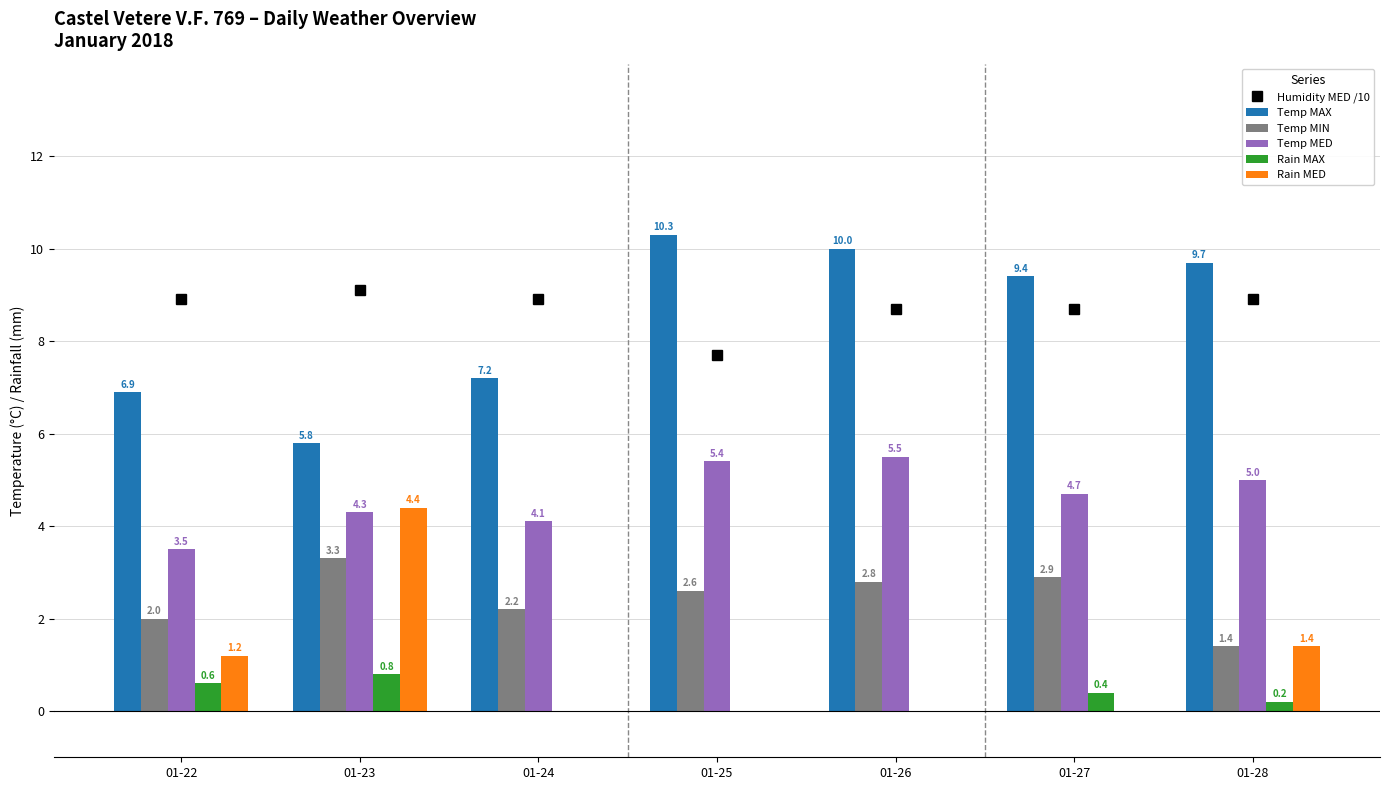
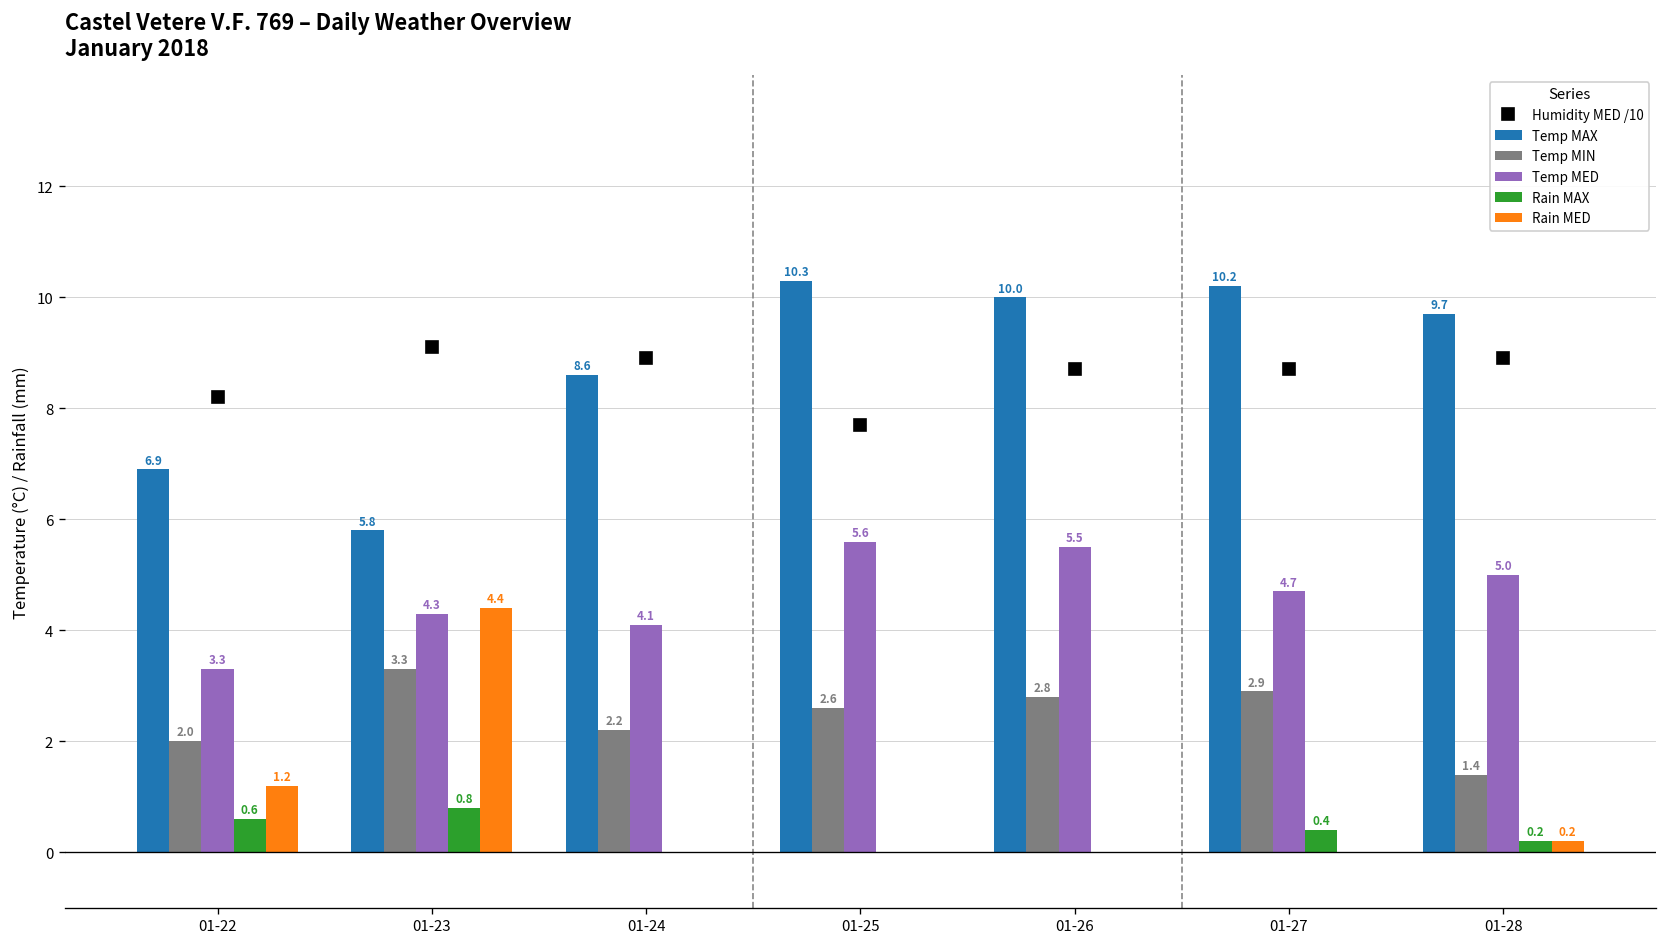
Humidity MED /10, 01-22: 8.9 -> 8.2
Temp MED, 01-22: 3.5 -> 3.3
Temp MAX, 01-24: 7.2 -> 8.6
Temp MED, 01-25: 5.4 -> 5.6
Temp MAX, 01-27: 9.4 -> 10.2
Rain MED, 01-28: 1.4 -> 0.2
